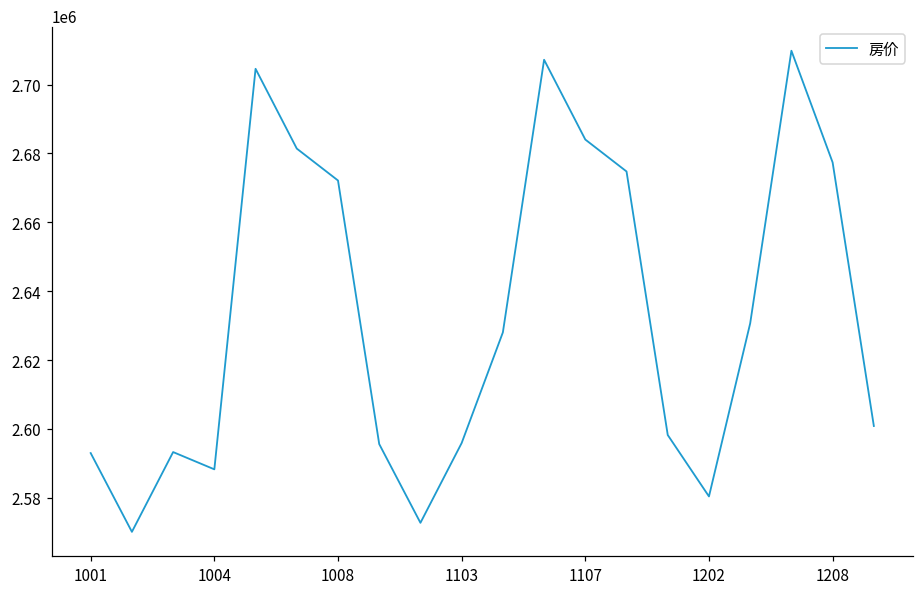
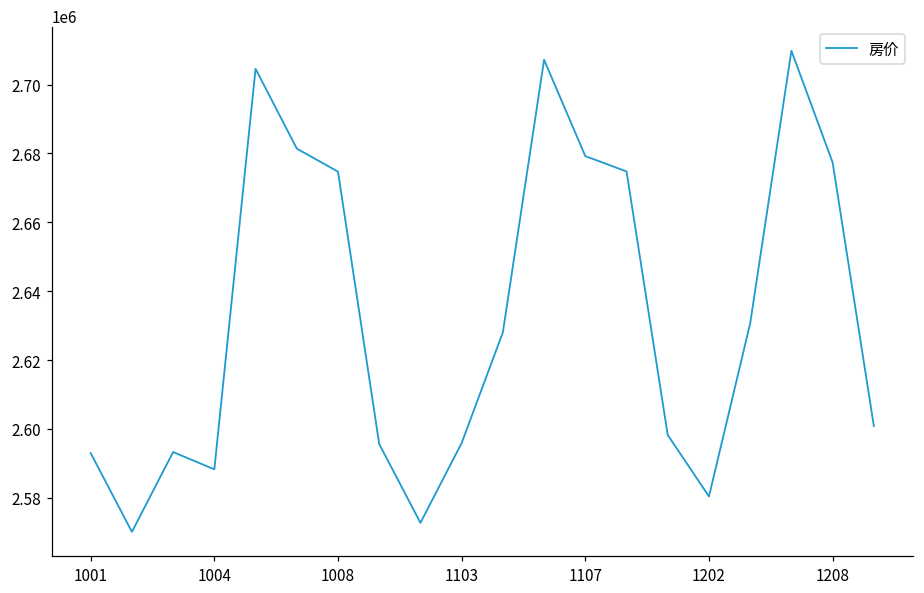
1008: 2672000 -> 2675000
1107: 2684000 -> 2679000
